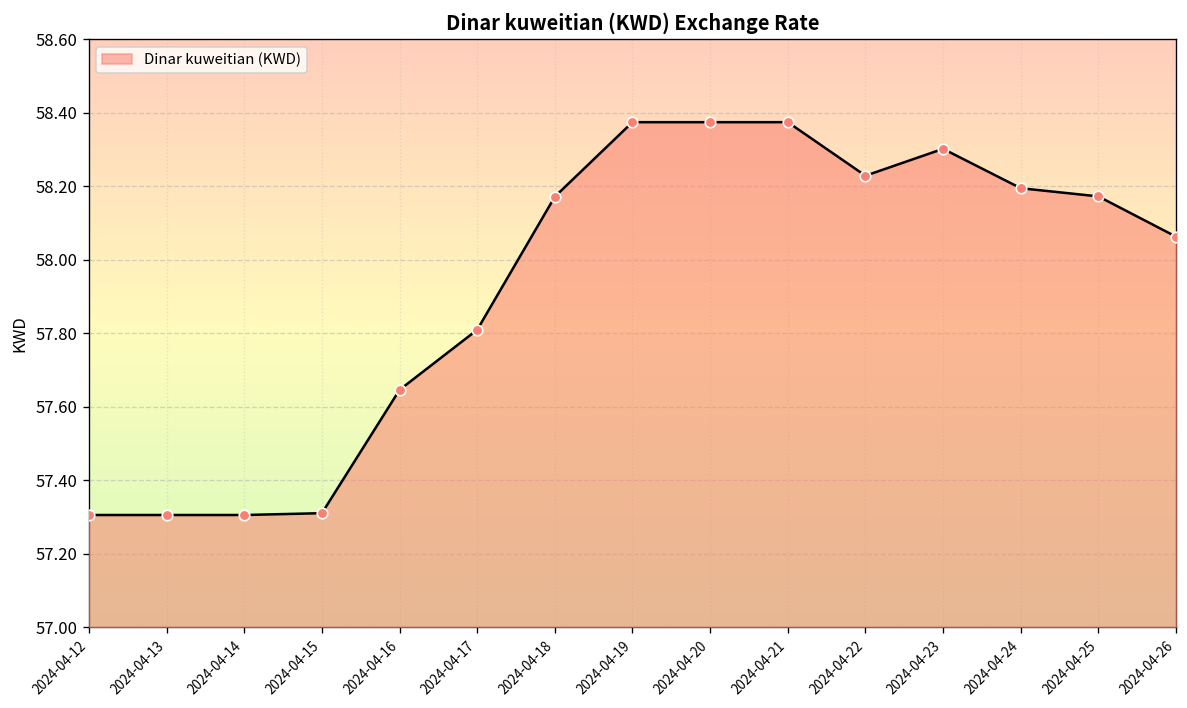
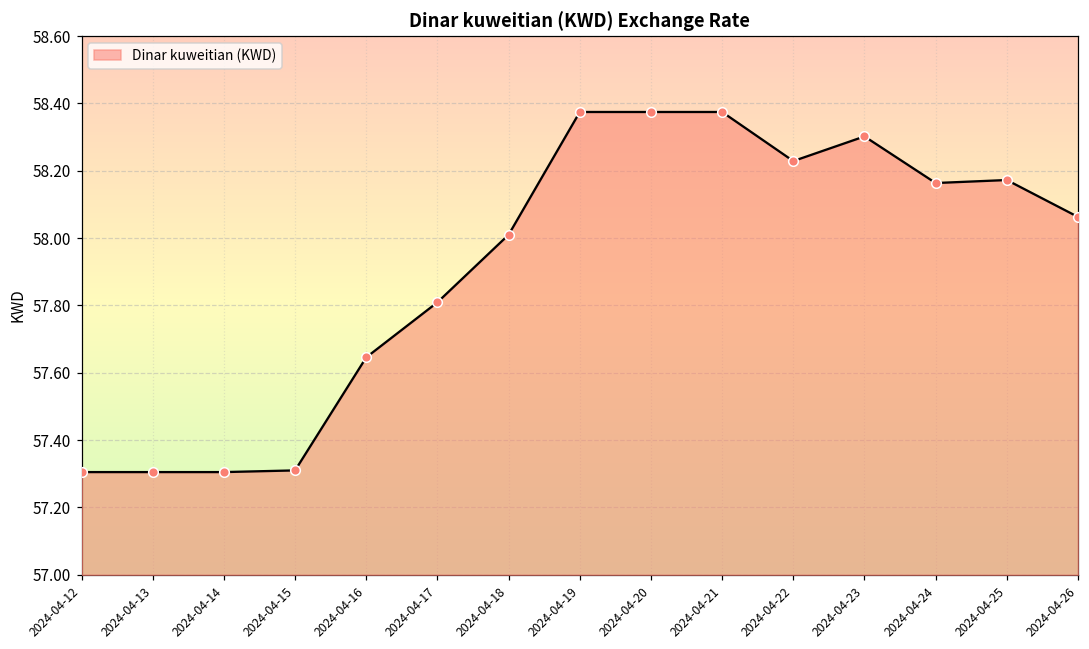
2024-04-18: 58.17 -> 58.01
2024-04-24: 58.19 -> 58.16
